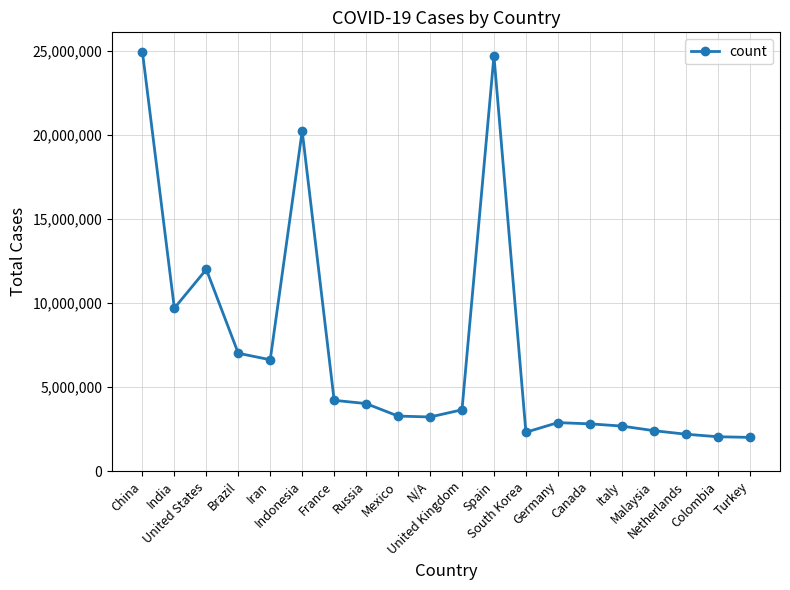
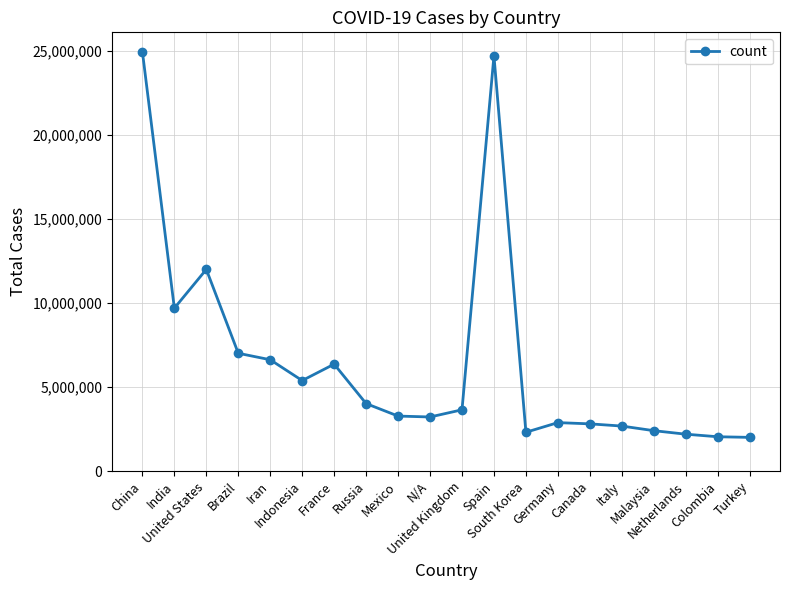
Indonesia: 20,200,000 -> 5,400,000
France: 4,200,000 -> 6,400,000
